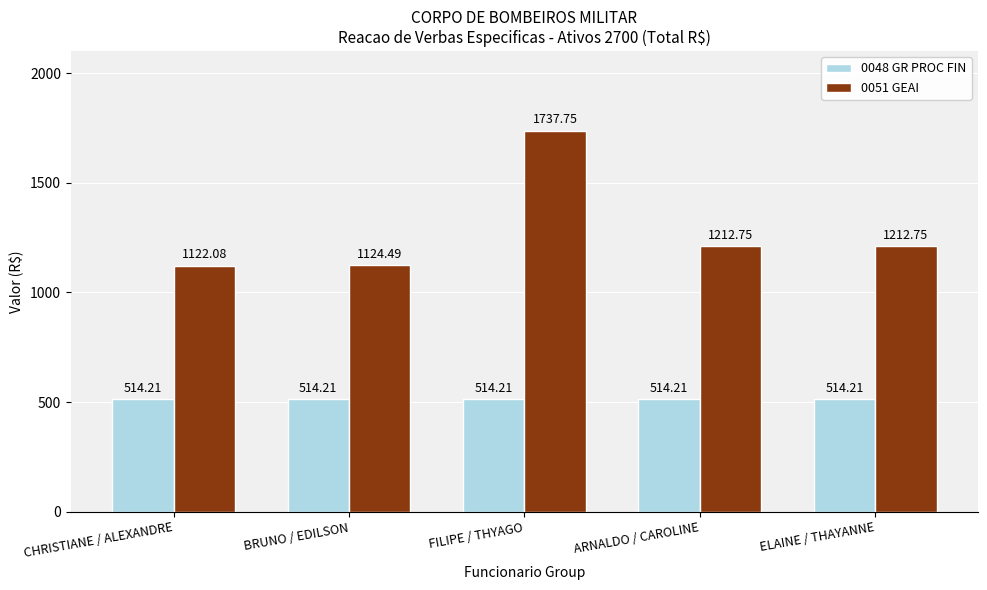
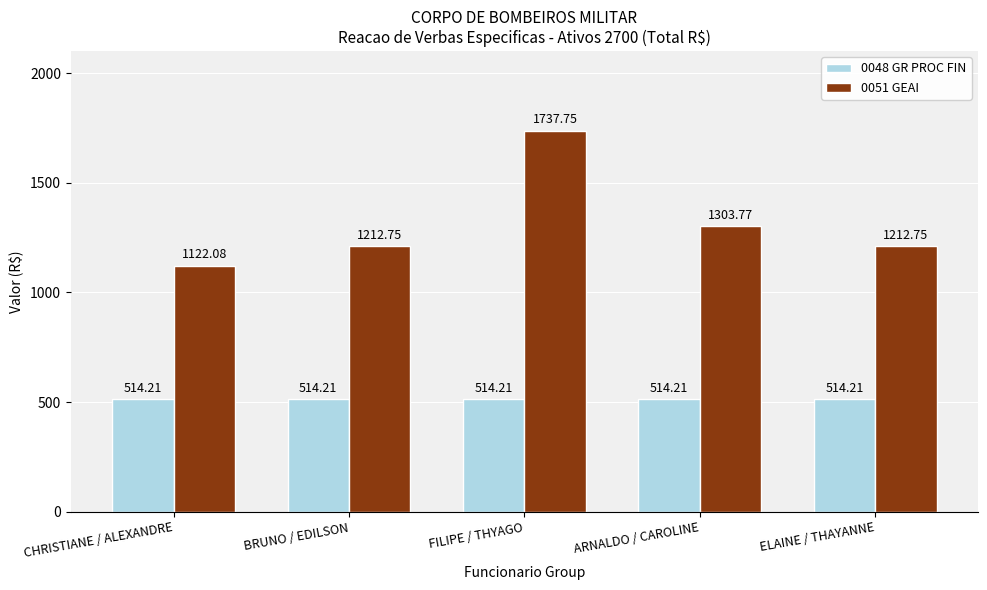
0051 GEAI, BRUNO / EDILSON: 1124.49 -> 1212.75
0051 GEAI, ARNALDO / CAROLINE: 1212.75 -> 1303.77
